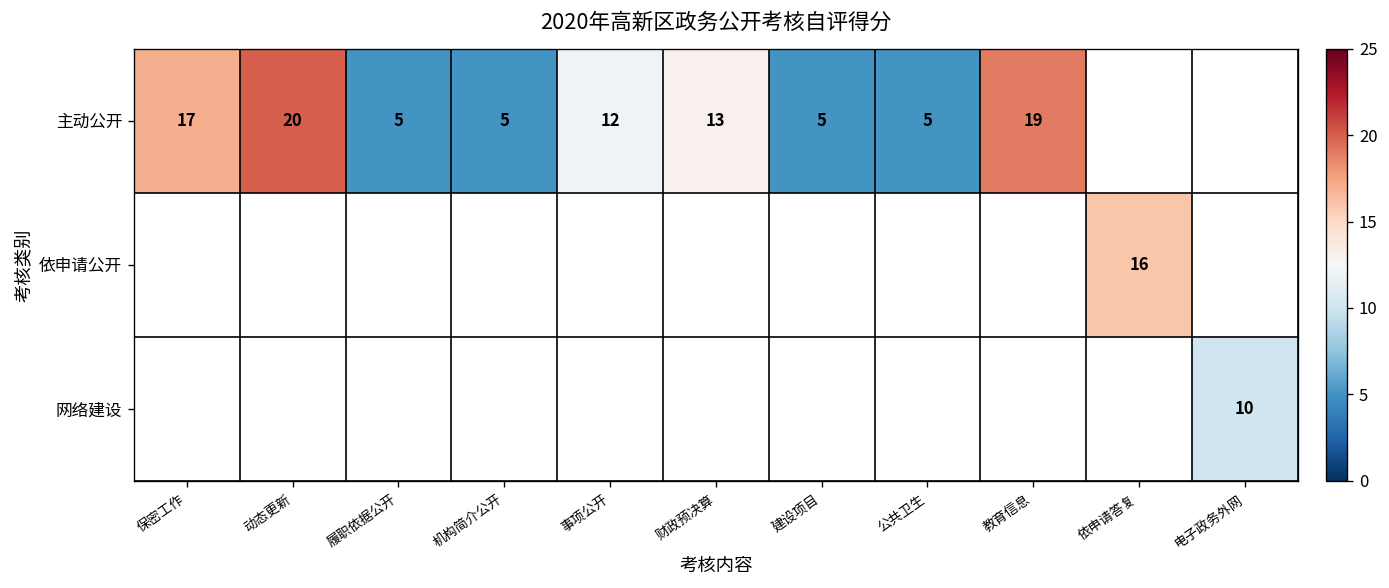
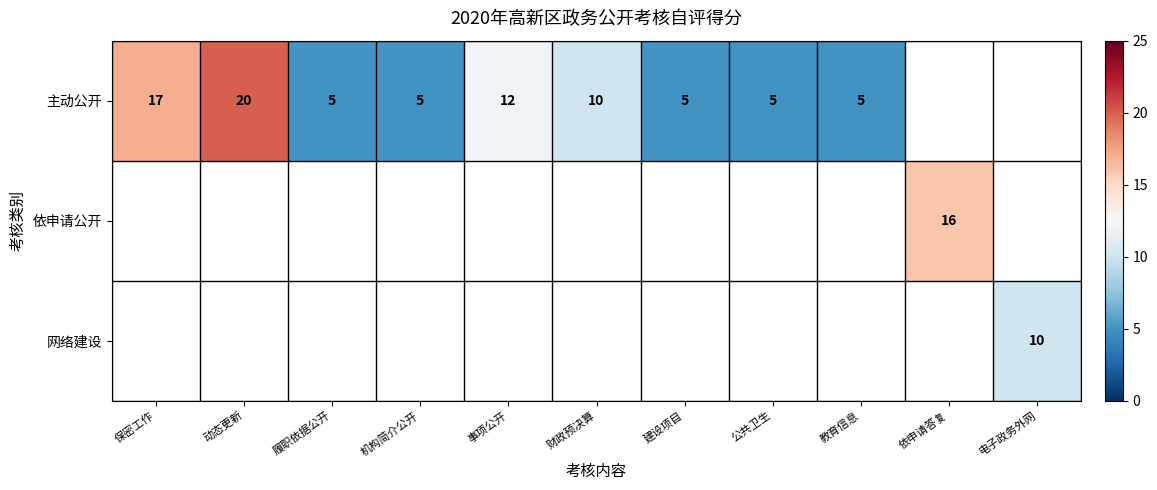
主动公开, 财政预决算: 13 -> 10
主动公开, 教育信息: 19 -> 5
